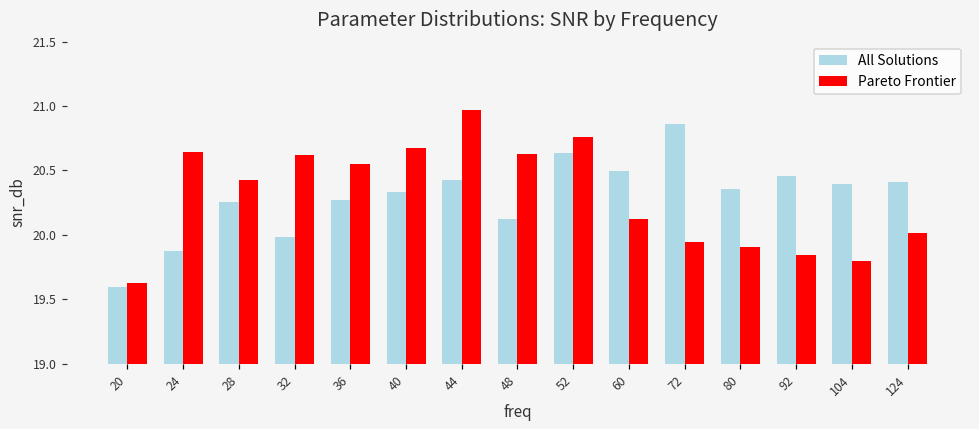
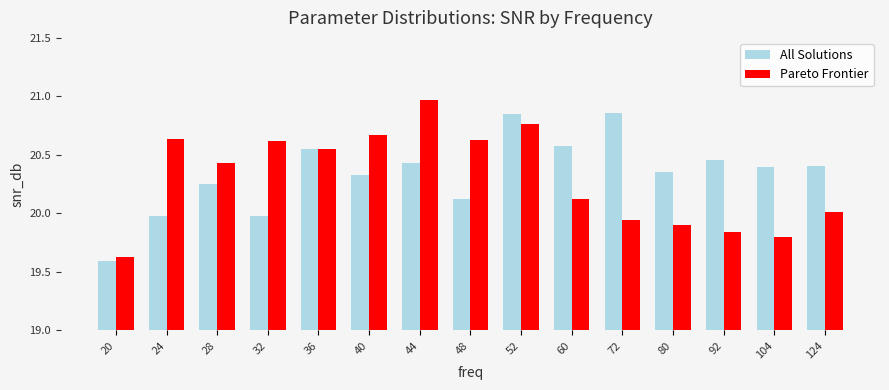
All Solutions, 24: 19.88 -> 19.98
All Solutions, 36: 20.27 -> 20.55
All Solutions, 52: 20.63 -> 20.85
All Solutions, 60: 20.50 -> 20.57
